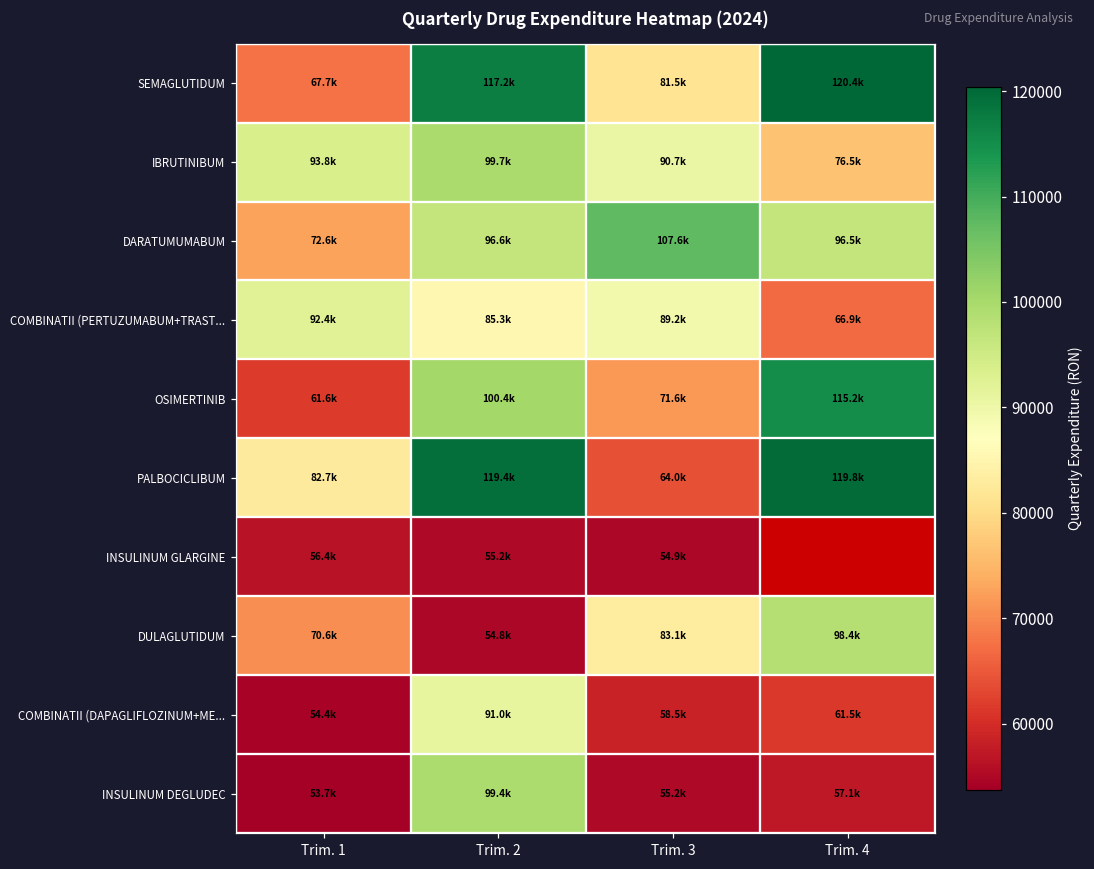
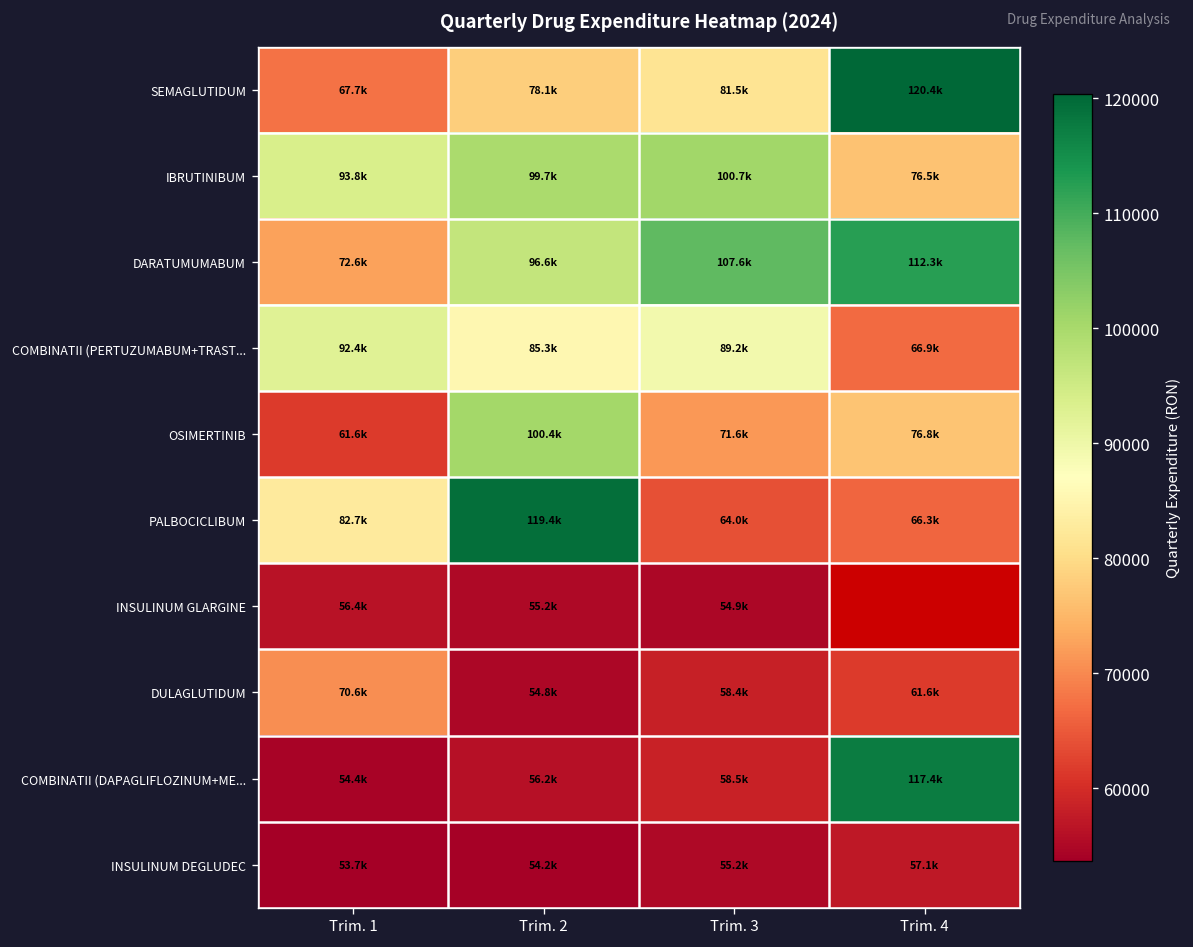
SEMAGLUTIDUM, Trim. 2: 117.2k -> 78.1k
IBRUTINIBUM, Trim. 3: 90.7k -> 100.7k
DARATUMUMABUM, Trim. 4: 96.5k -> 112.3k
OSIMERTINIB, Trim. 4: 115.2k -> 76.8k
PALBOCICLIBUM, Trim. 4: 119.8k -> 66.3k
DULAGLUTIDUM, Trim. 3: 83.1k -> 58.4k
DULAGLUTIDUM, Trim. 4: 98.4k -> 61.6k
COMBINATII (DAPAGLIFLOZINUM+ME..., Trim. 2: 91.0k -> 56.2k
COMBINATII (DAPAGLIFLOZINUM+ME..., Trim. 4: 61.5k -> 117.4k
INSULINUM DEGLUDEC, Trim. 2: 99.4k -> 54.2k
